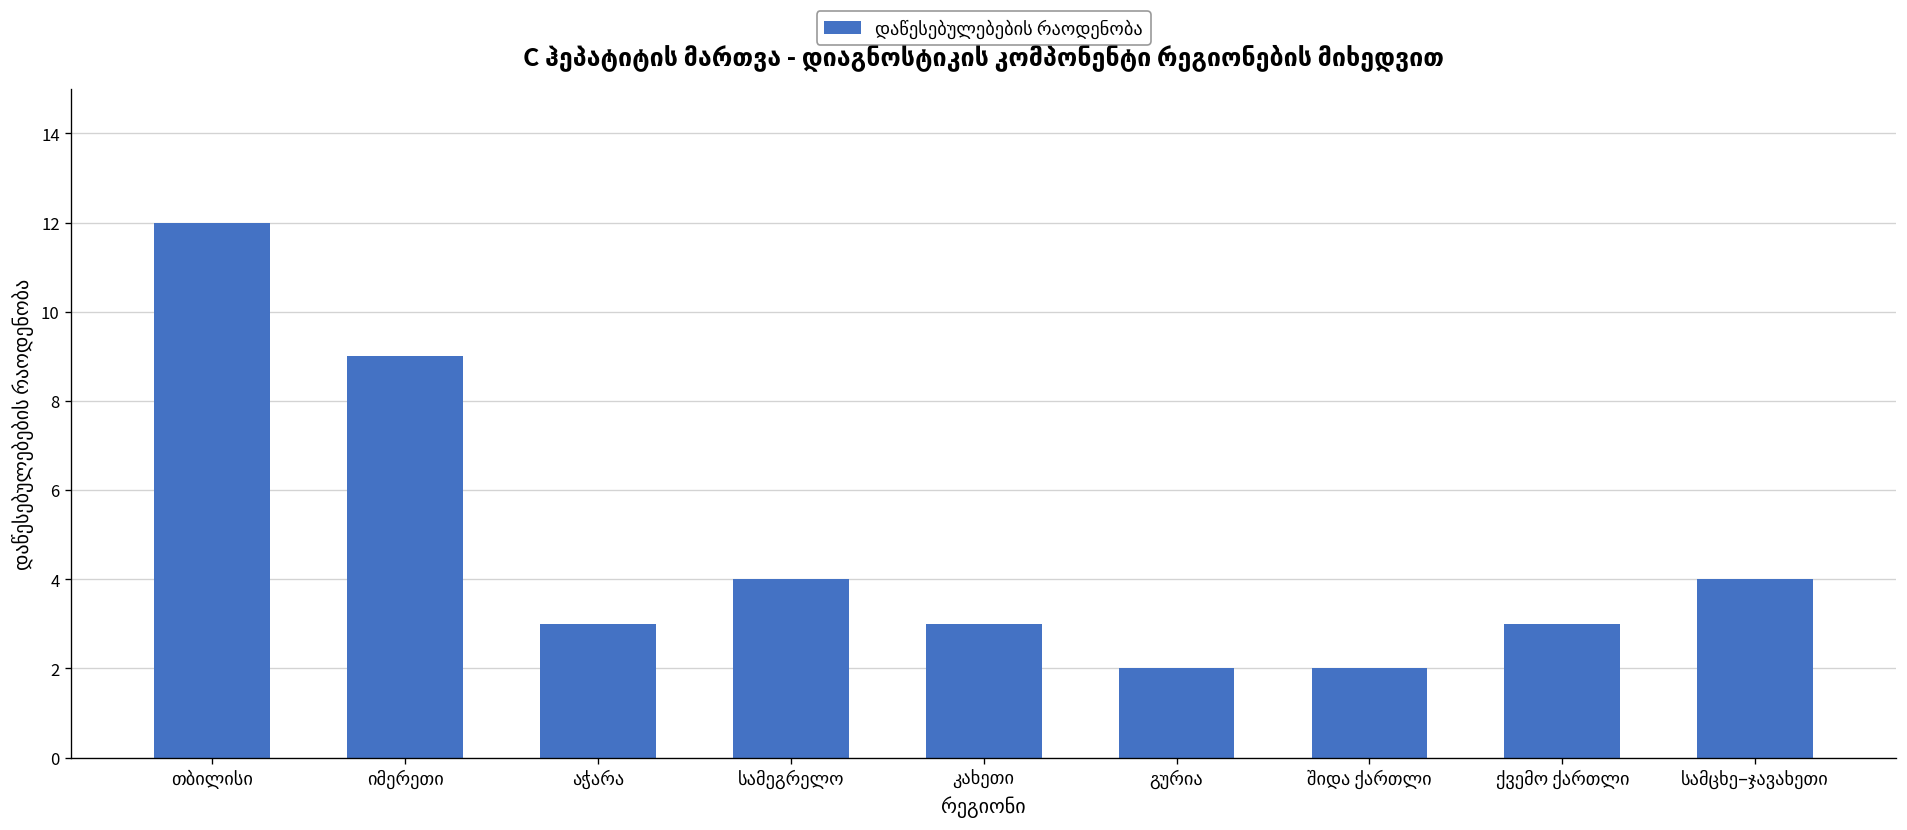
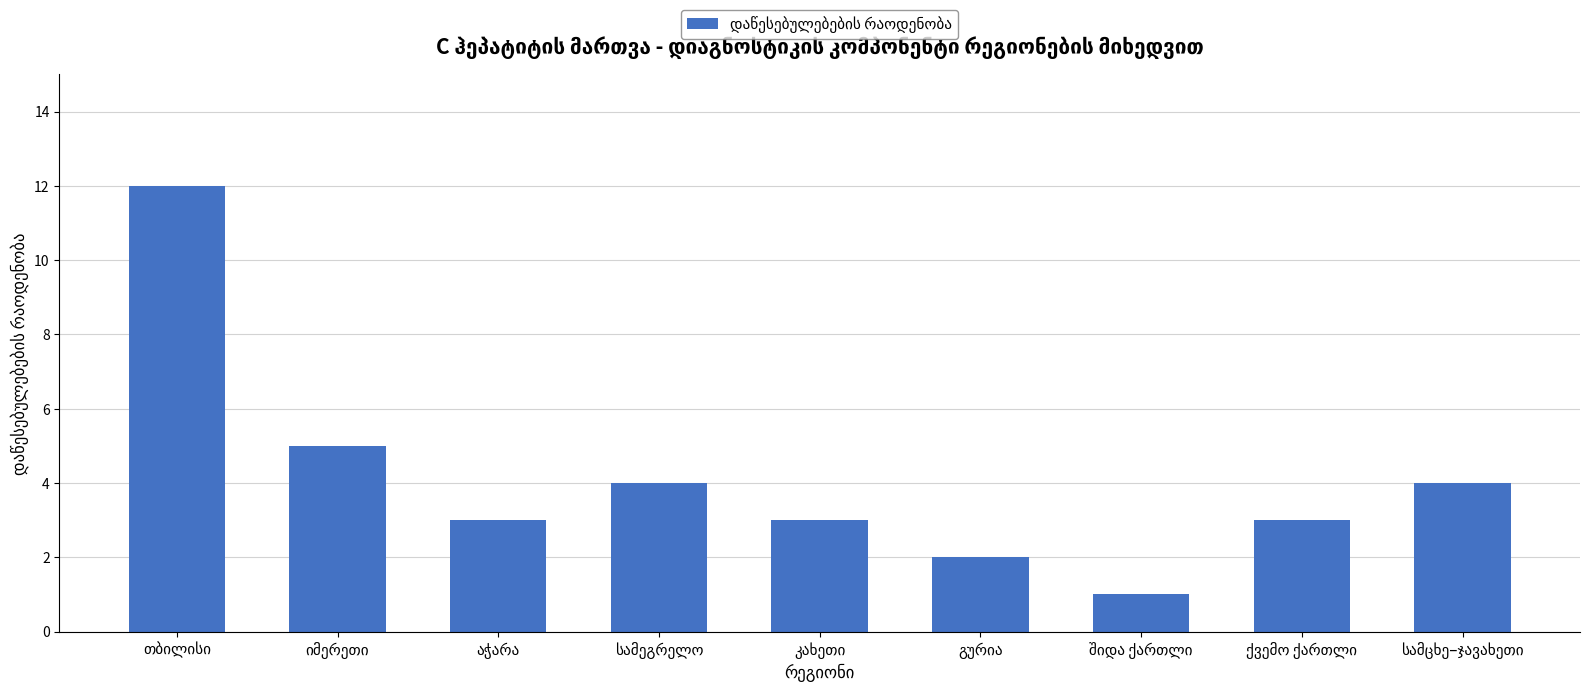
იმერეთი: 9 -> 5
შიდა ქართლი: 2 -> 1
